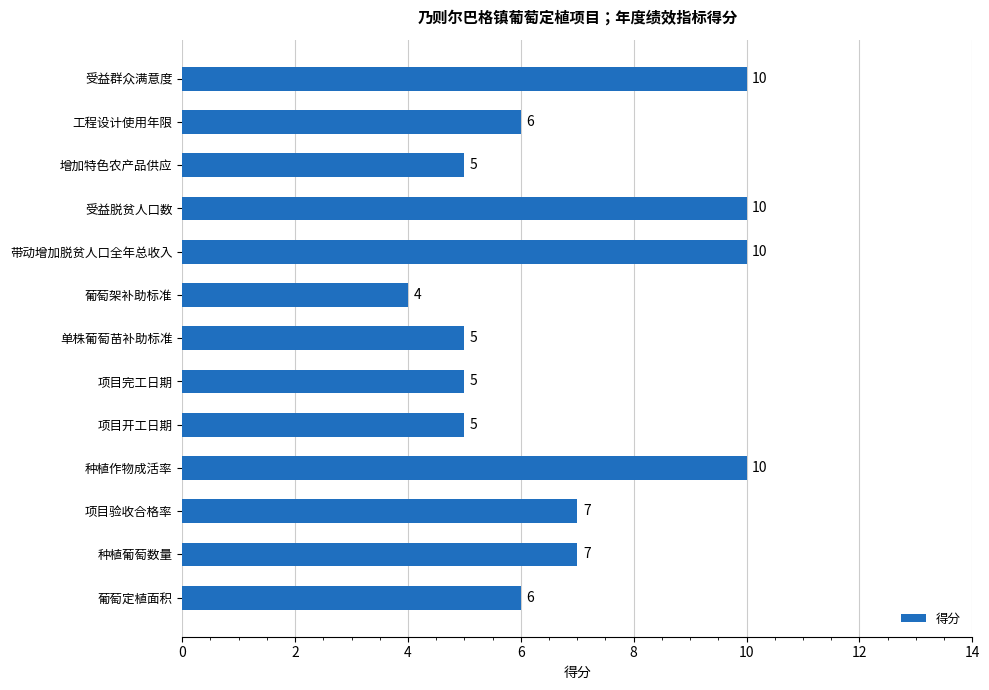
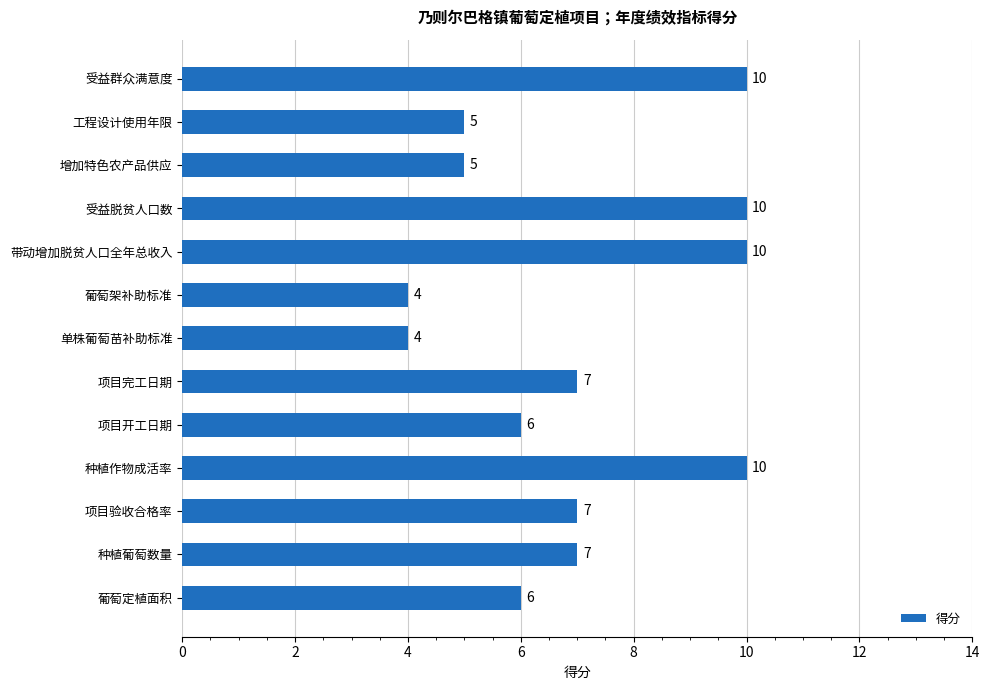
工程设计使用年限: 6 -> 5
单株葡萄苗补助标准: 5 -> 4
项目完工日期: 5 -> 7
项目开工日期: 5 -> 6
